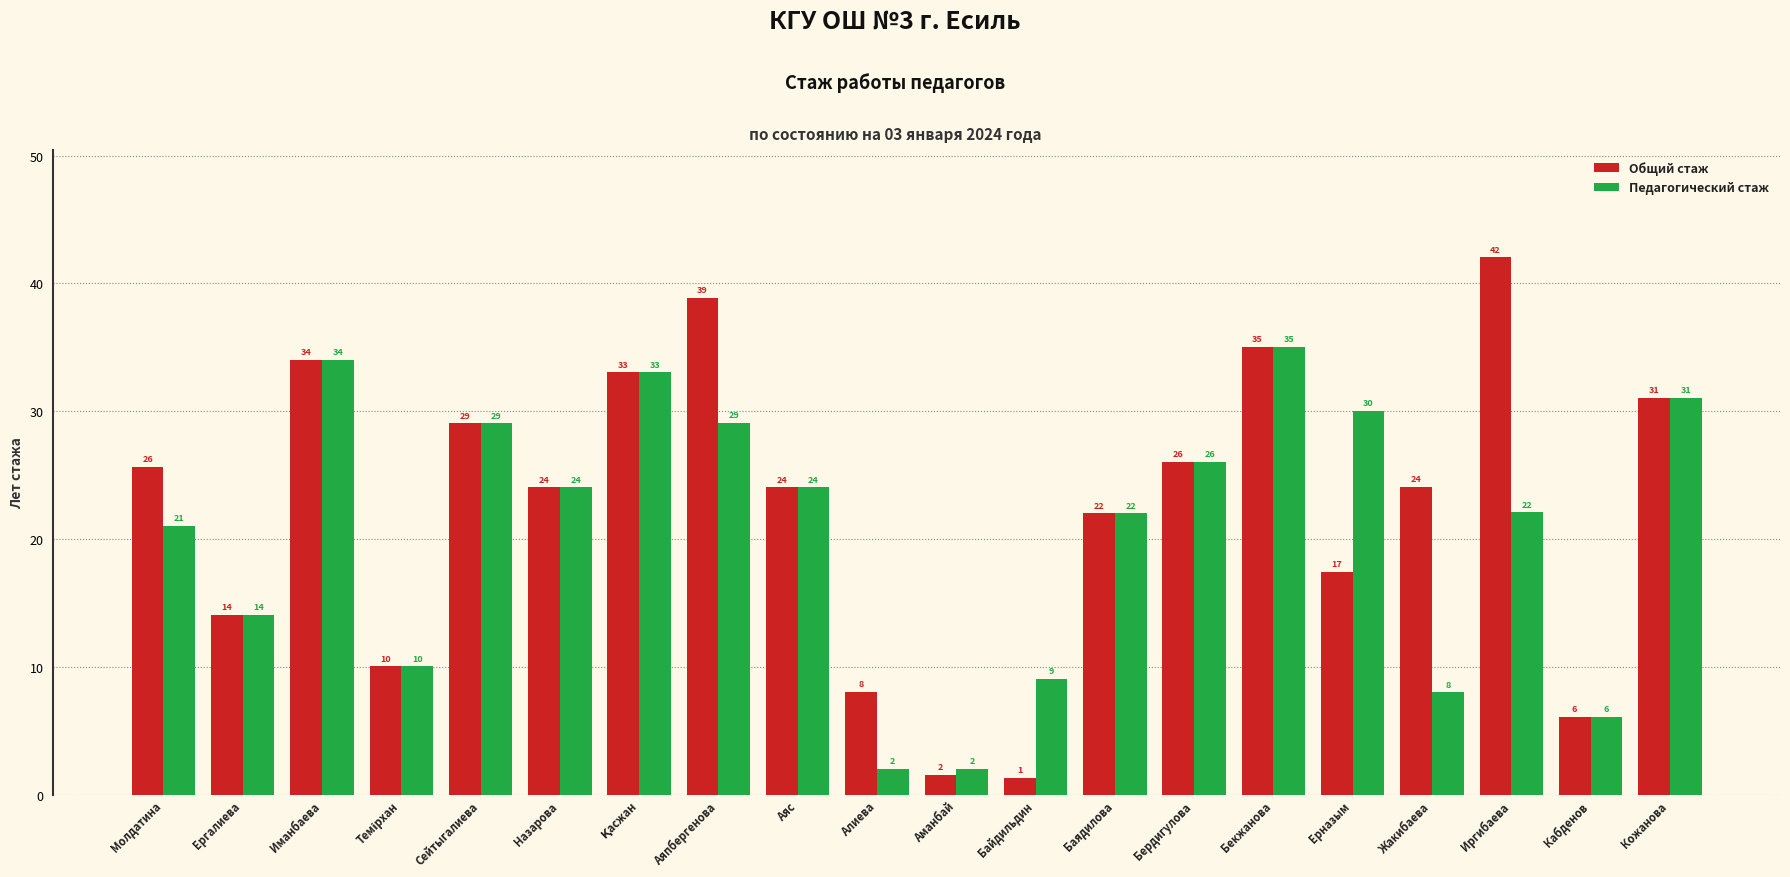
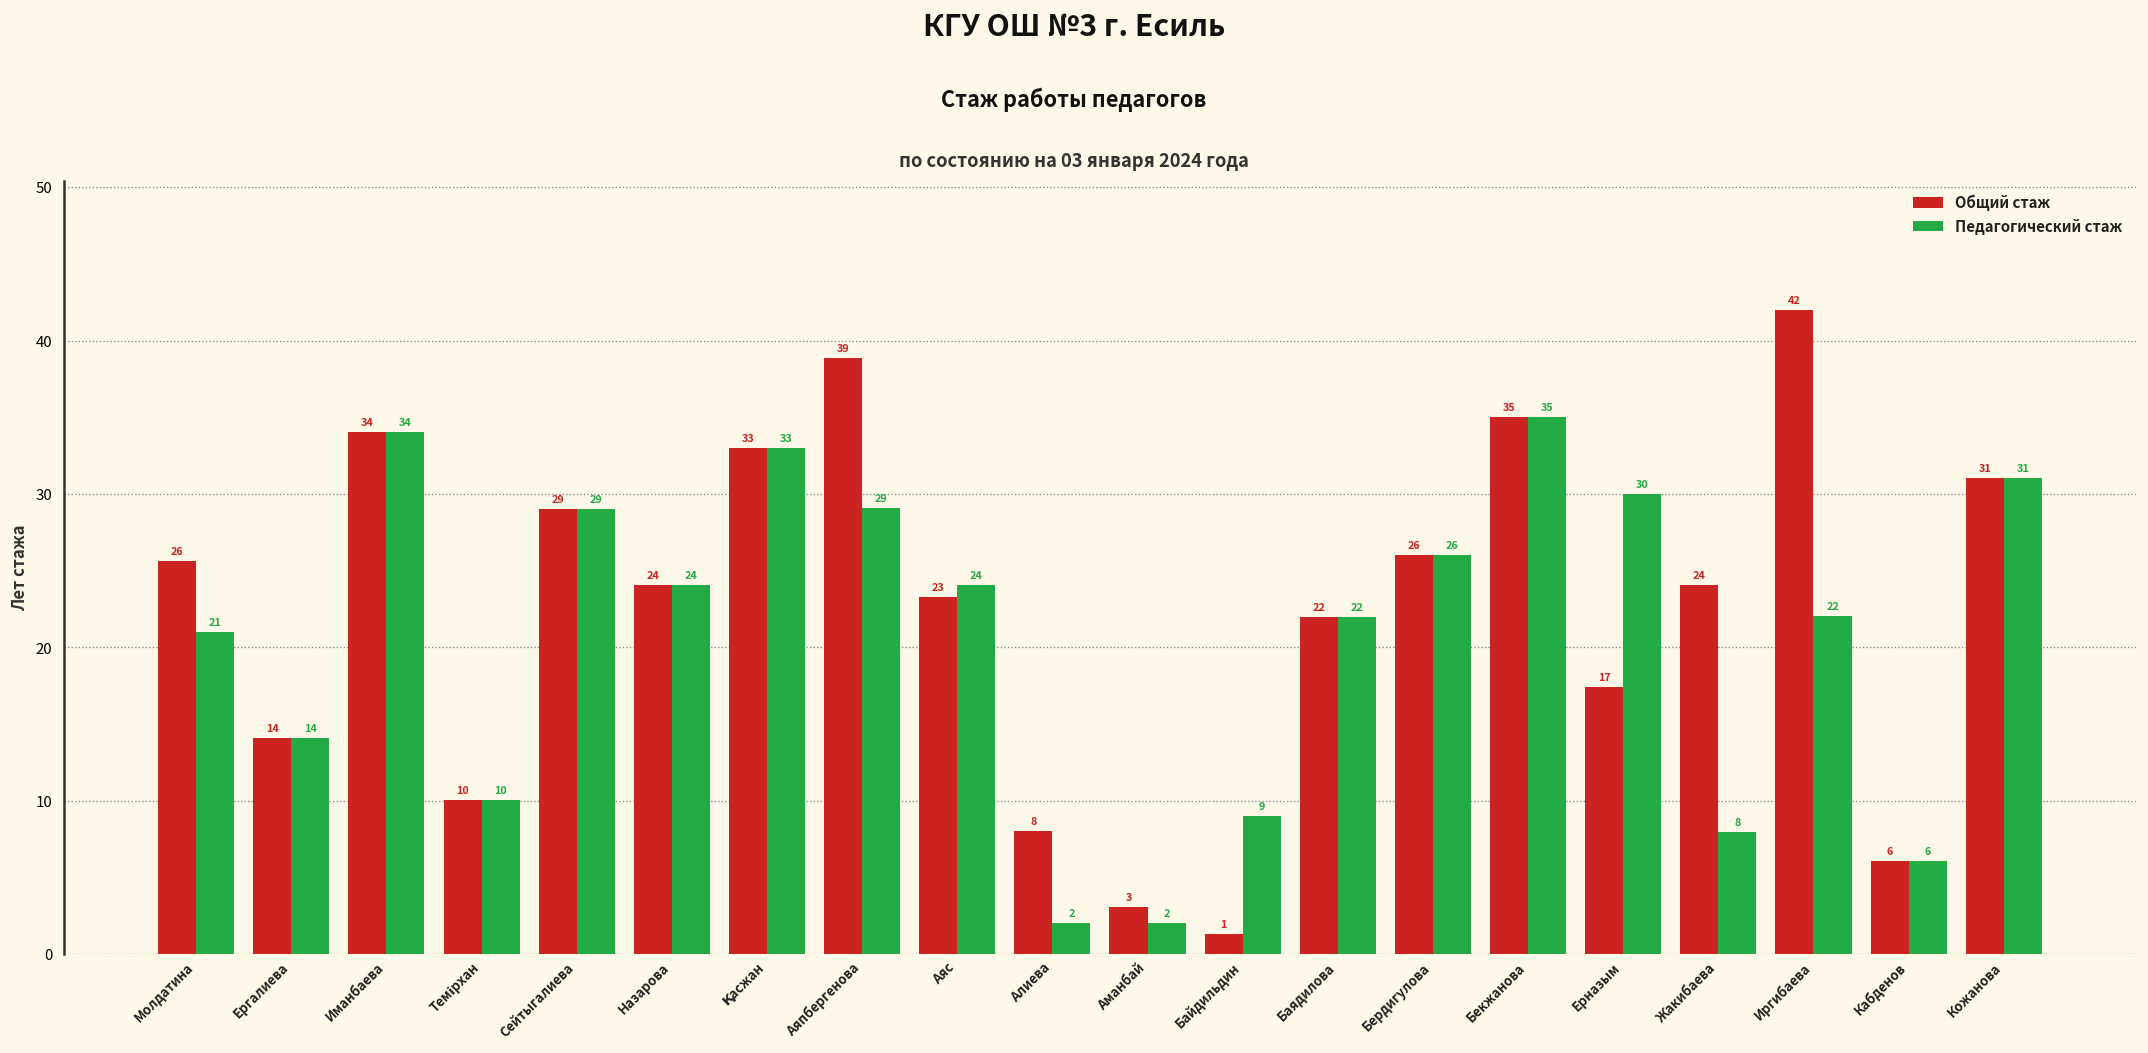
Общий стаж, Аяс: 24 -> 23
Общий стаж, Аманбай: 2 -> 3
